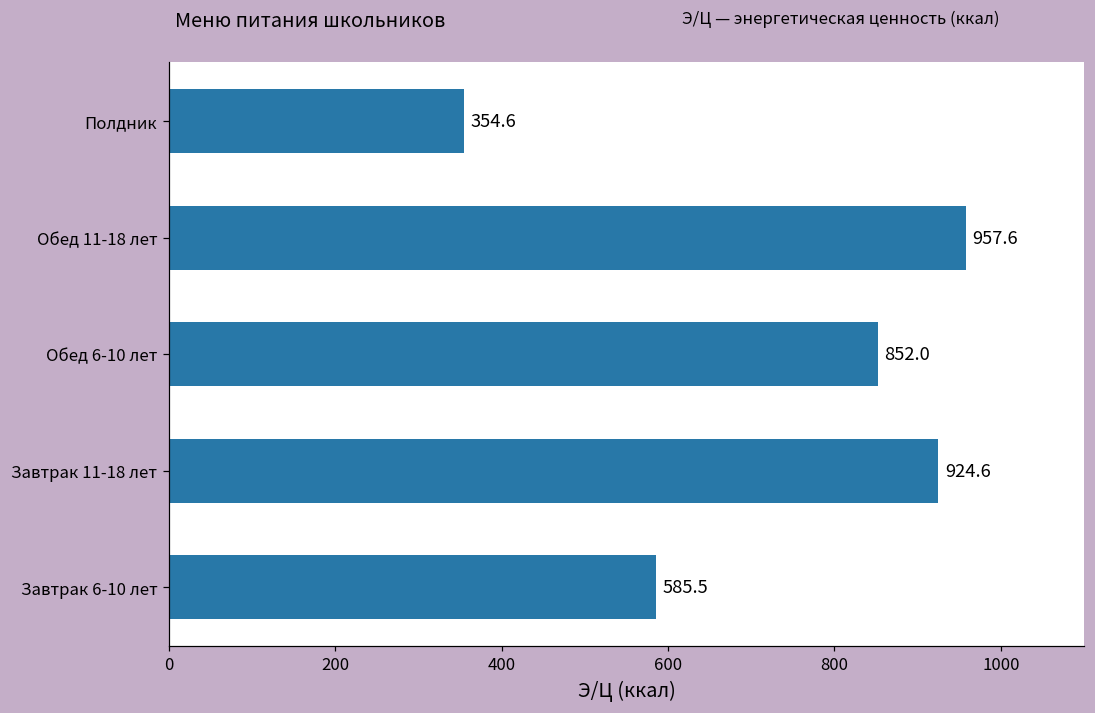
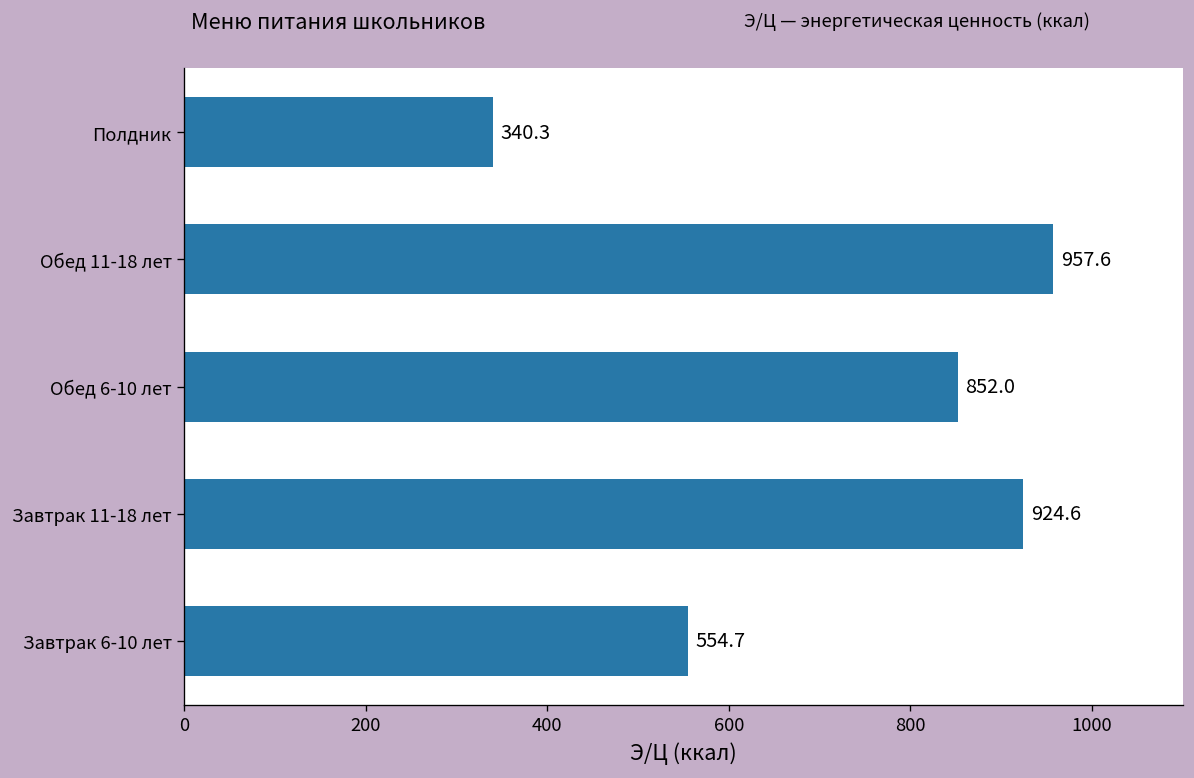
Полдник: 354.6 -> 340.3
Завтрак 6-10 лет: 585.5 -> 554.7
